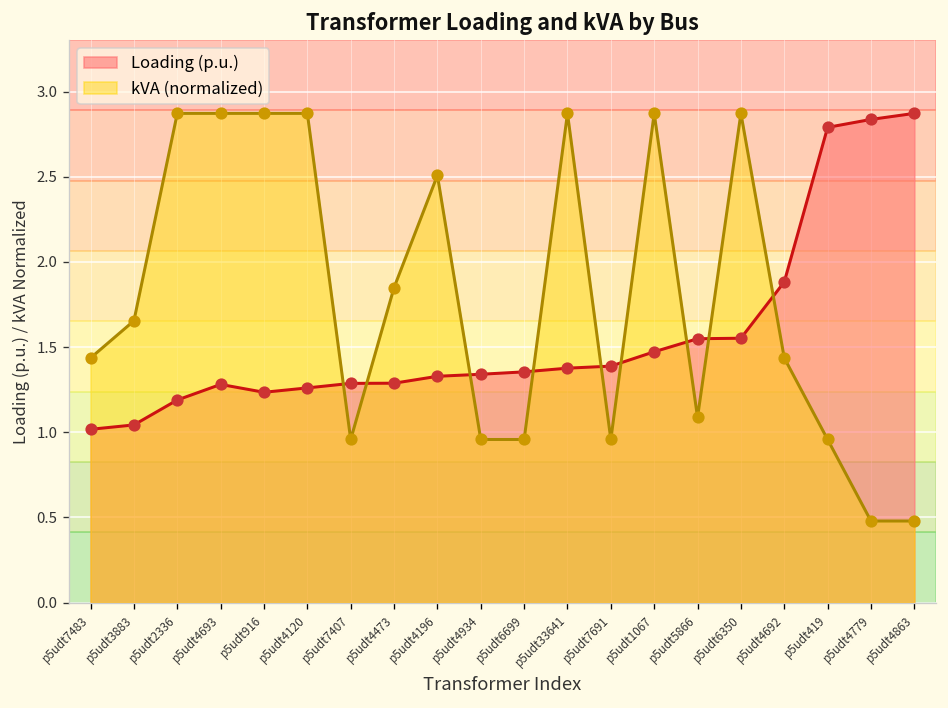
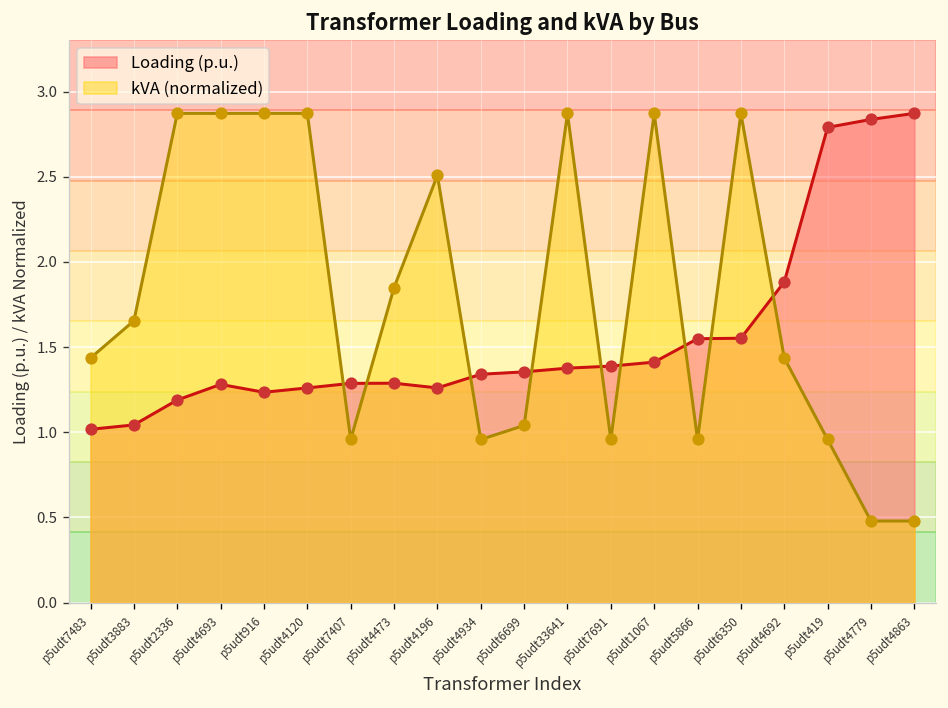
Loading (p.u.), p5udt4196: 1.33 -> 1.26
kVA (normalized), p5udt6699: 0.96 -> 1.04
Loading (p.u.), p5udt1067: 1.47 -> 1.41
kVA (normalized), p5udt5866: 1.09 -> 0.96
